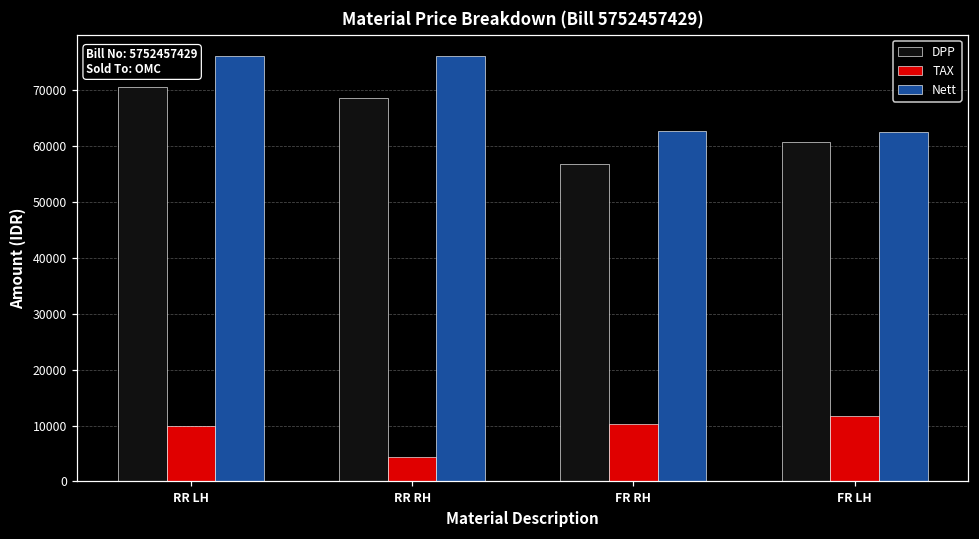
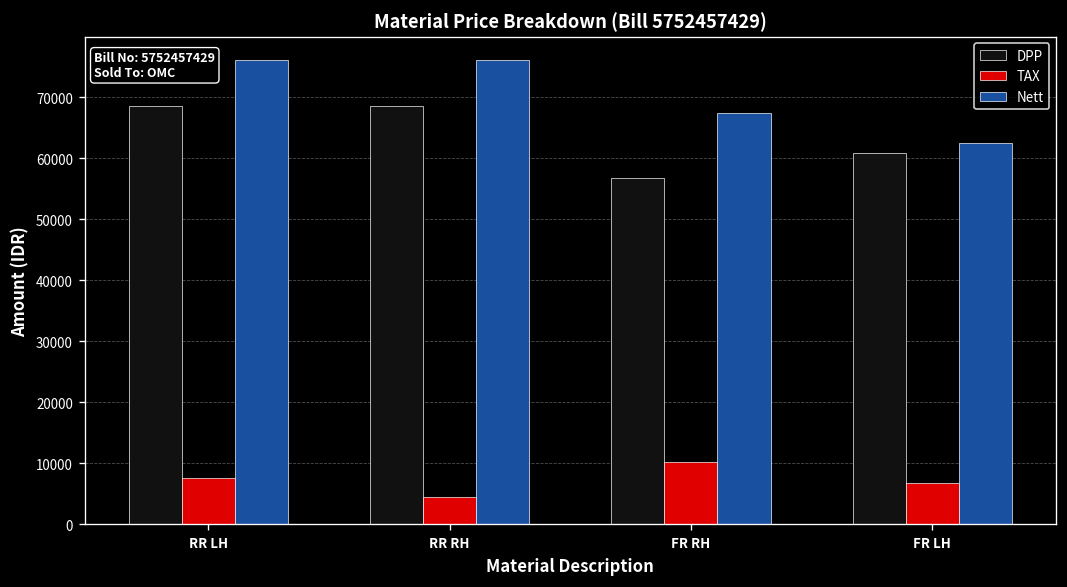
DPP, RR LH: 70000 -> 69000
TAX, RR LH: 10000 -> 8000
Nett, FR RH: 63000 -> 67000
TAX, FR LH: 12000 -> 7000
